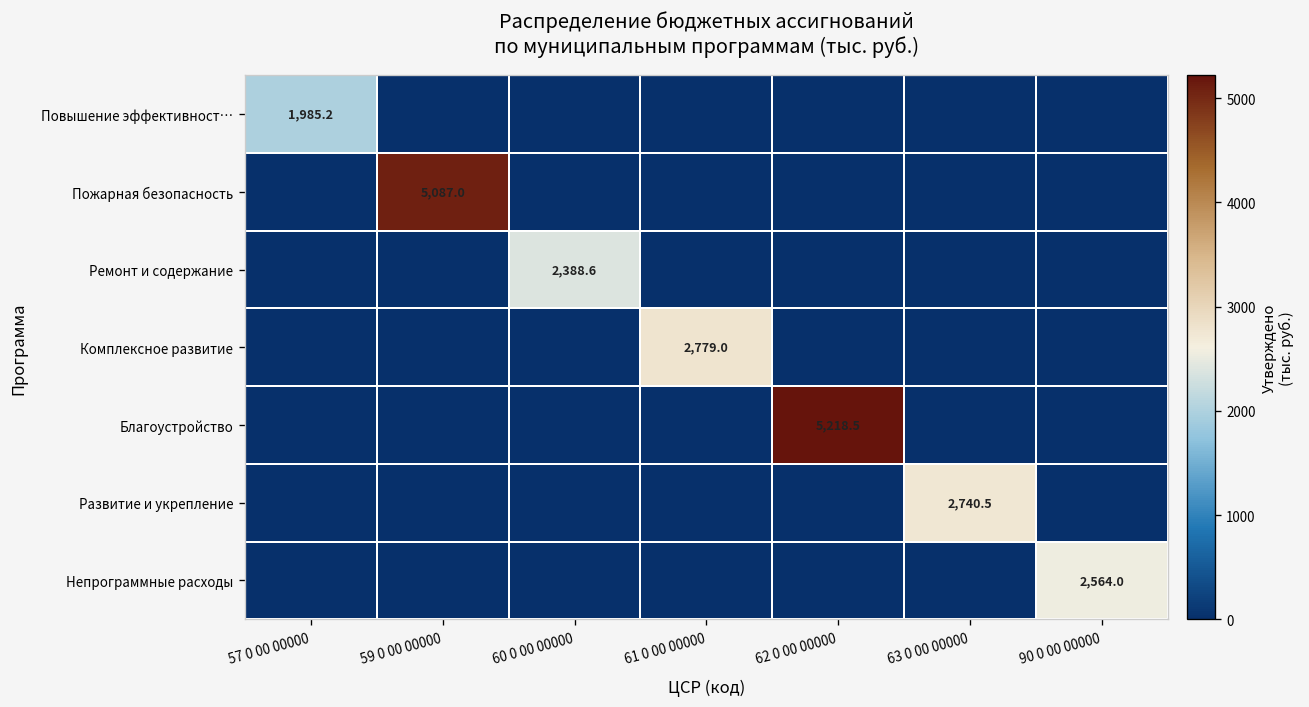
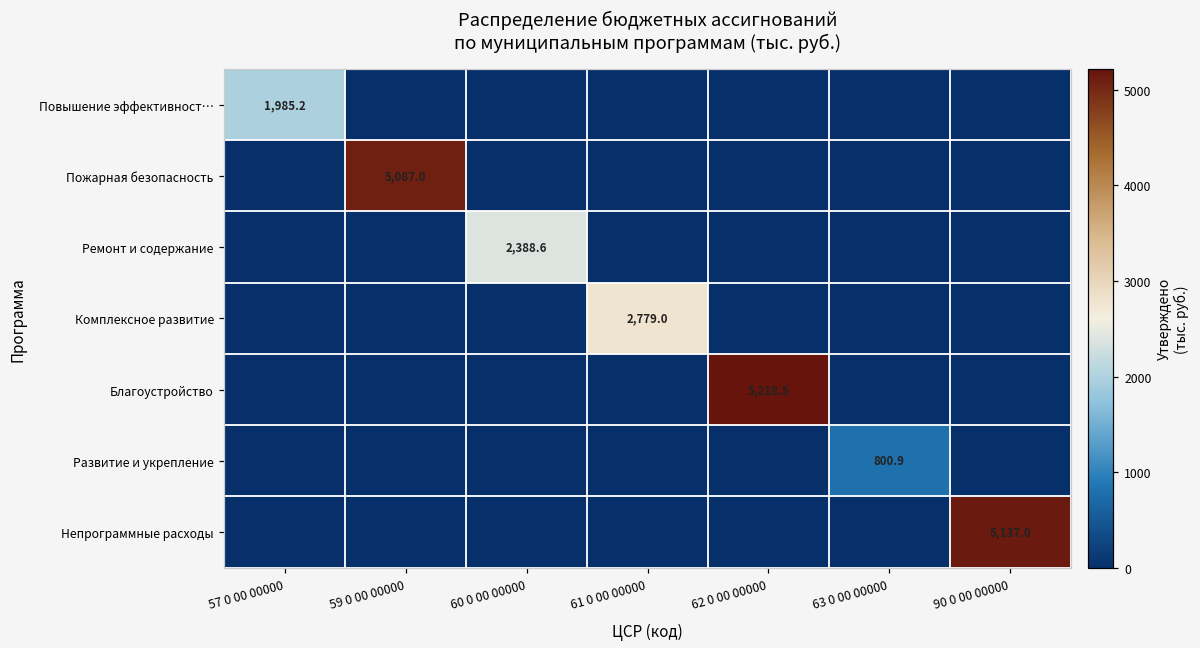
Развитие и укрепление, 63 0 00 00000: 2,740.5 -> 800.9
Непрограммные расходы, 90 0 00 00000: 2,564.0 -> 5,137.0
